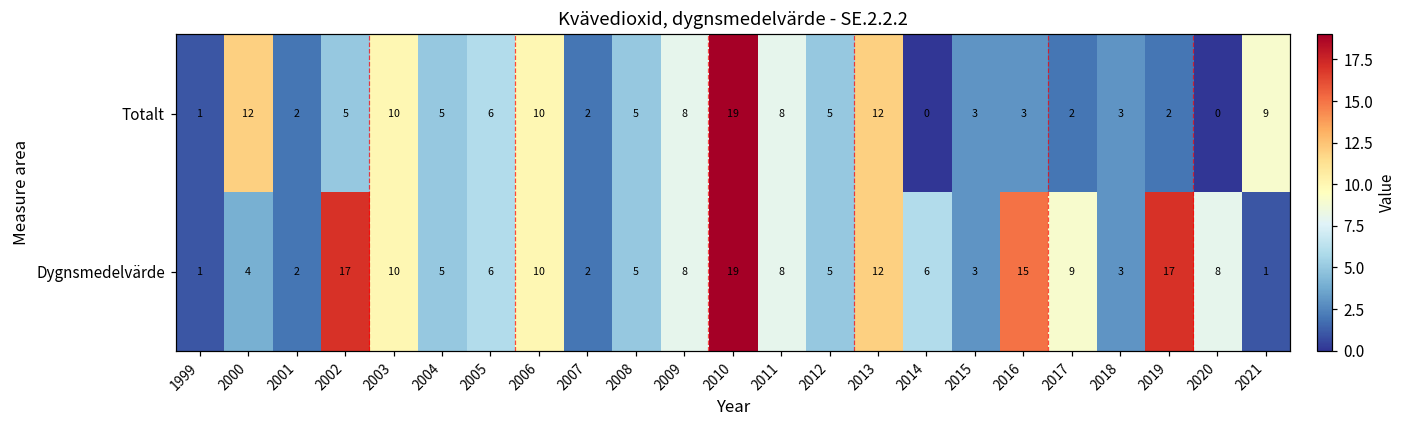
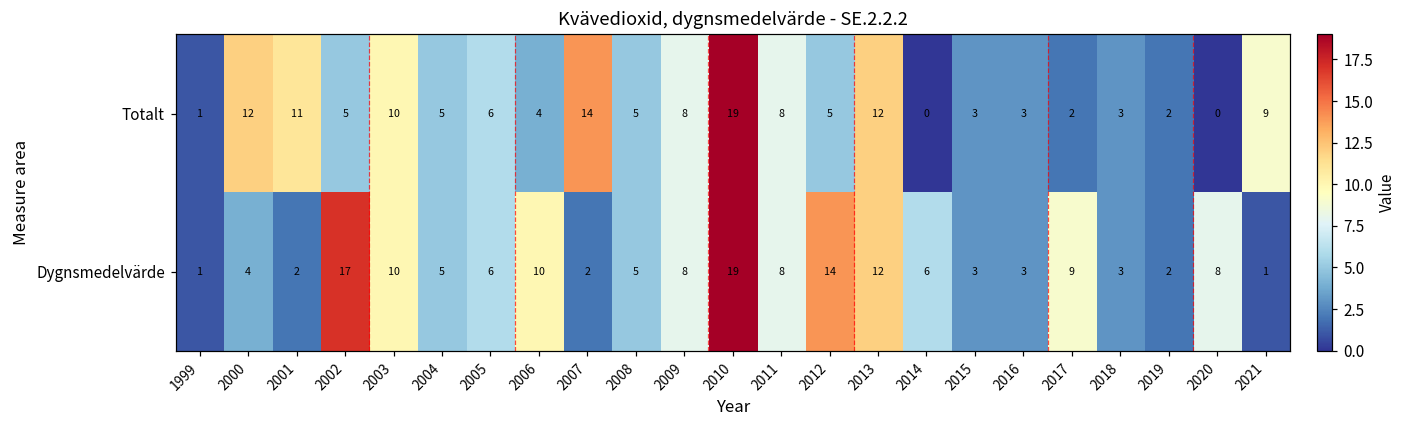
Totalt, 2001: 2 -> 11
Totalt, 2006: 10 -> 4
Totalt, 2007: 2 -> 14
Dygnsmedelvärde, 2012: 5 -> 14
Dygnsmedelvärde, 2016: 15 -> 3
Dygnsmedelvärde, 2019: 17 -> 2
